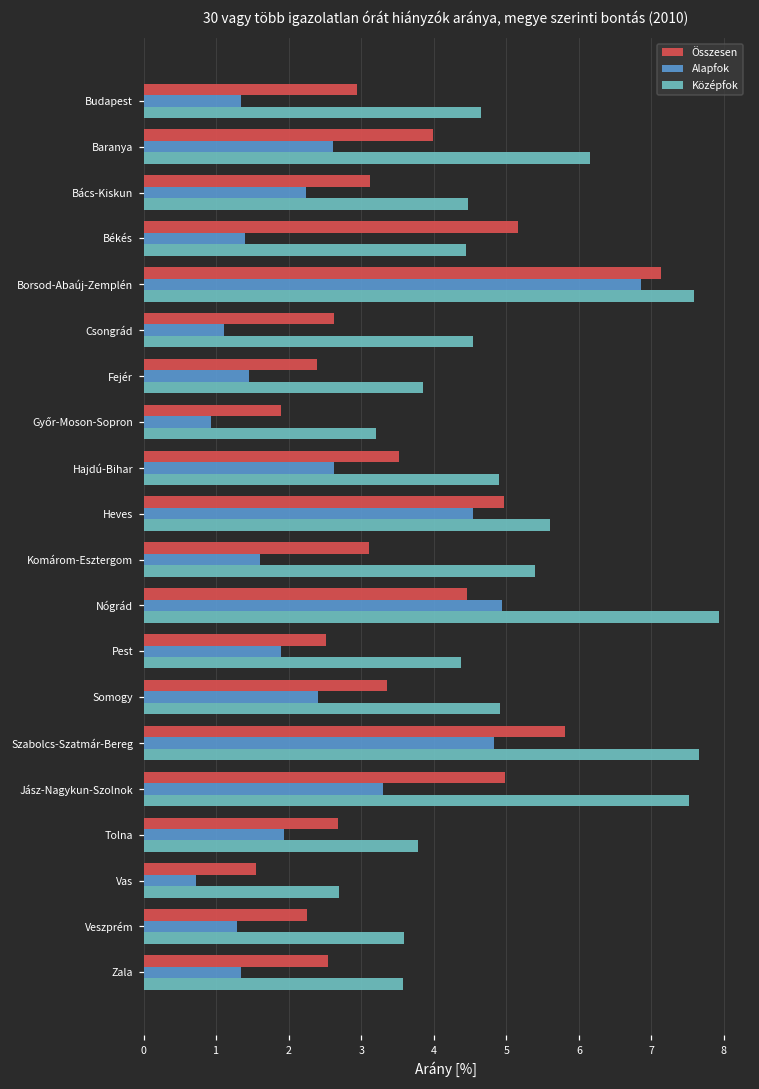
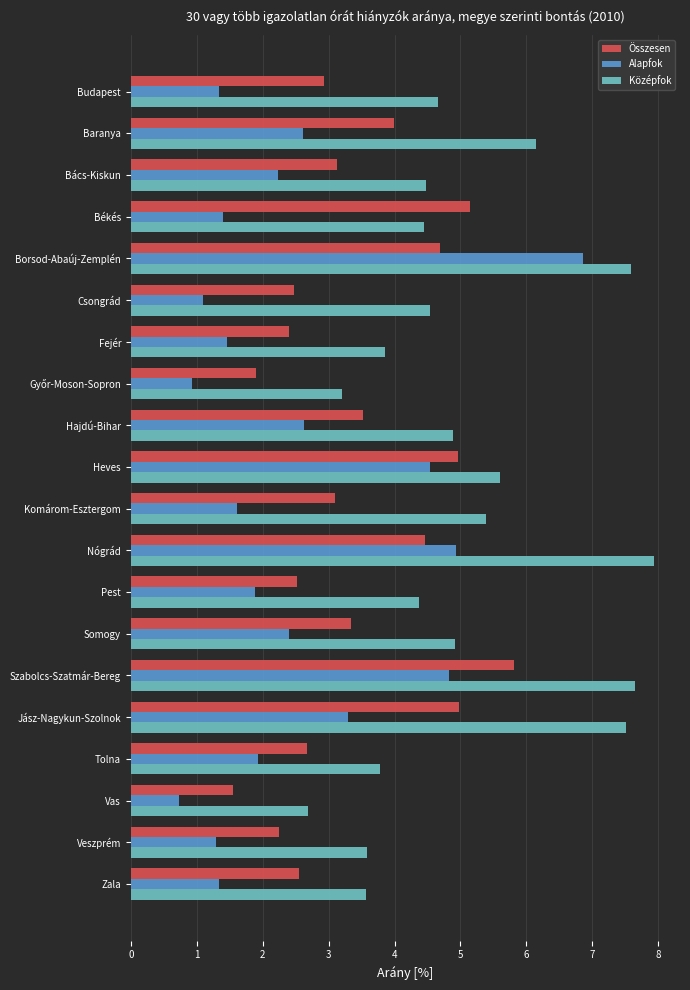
Összesen, Borsod-Abaúj-Zemplén: 7.1 -> 4.7
Összesen, Csongrád: 2.6 -> 2.5
